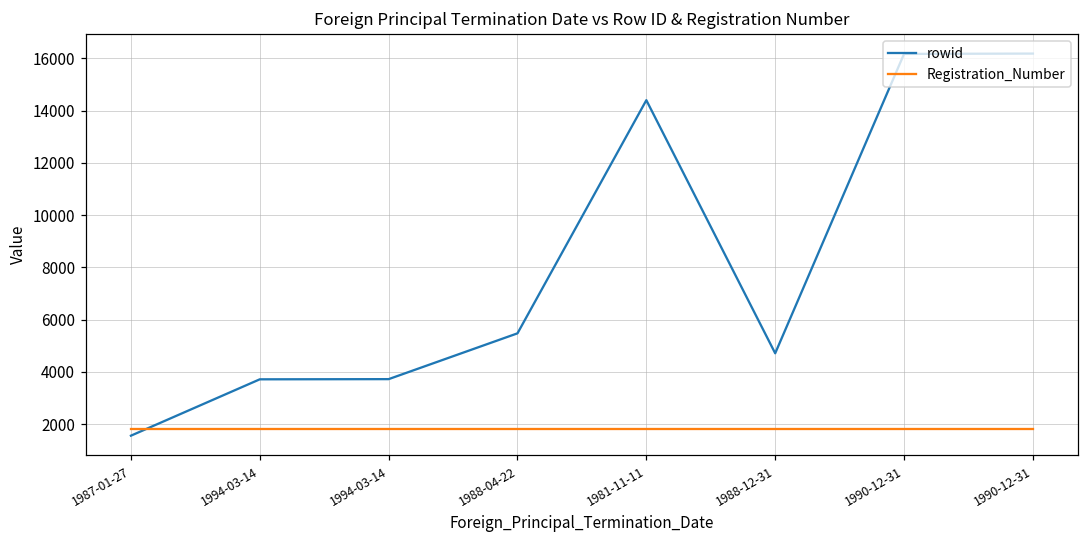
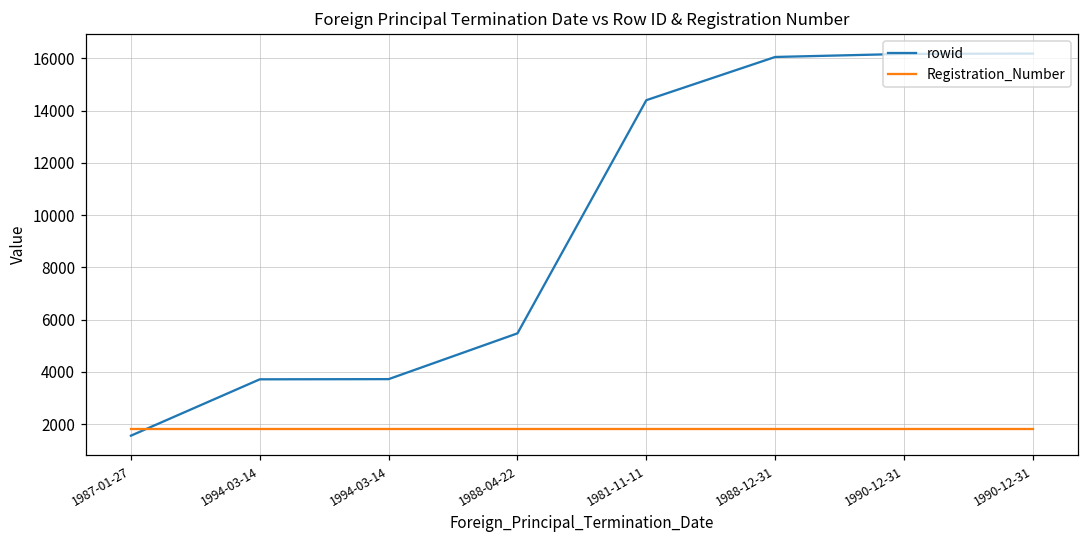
rowid, 1988-12-31: 4700 -> 16100
